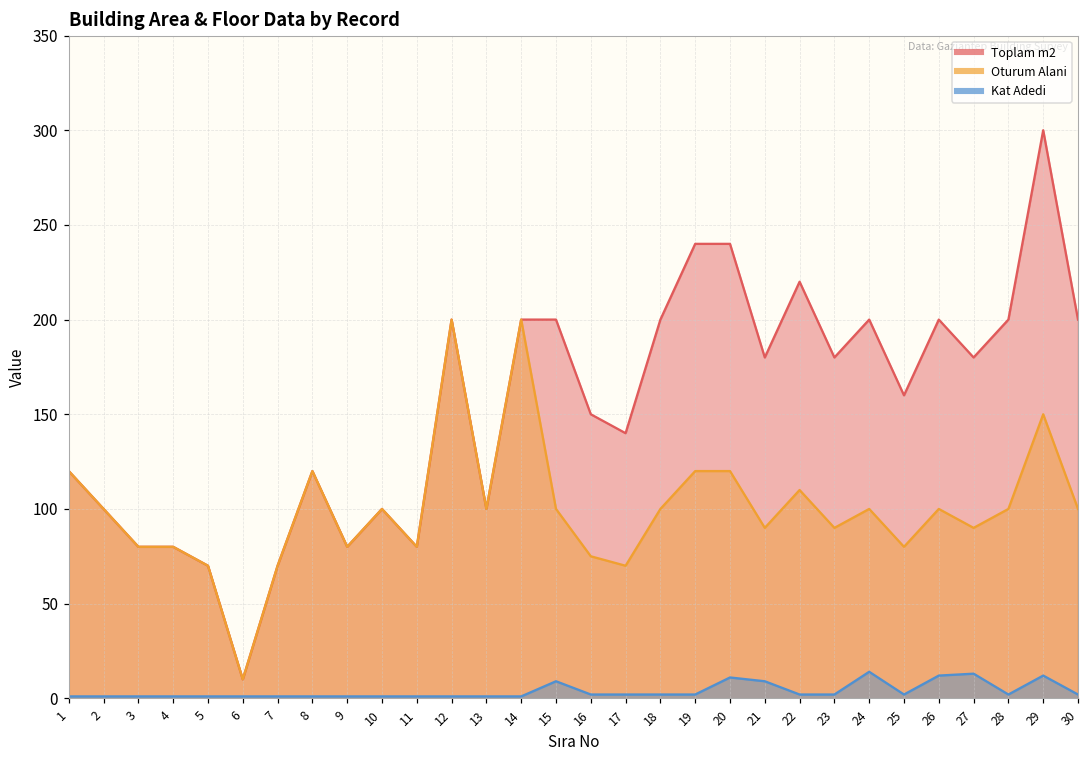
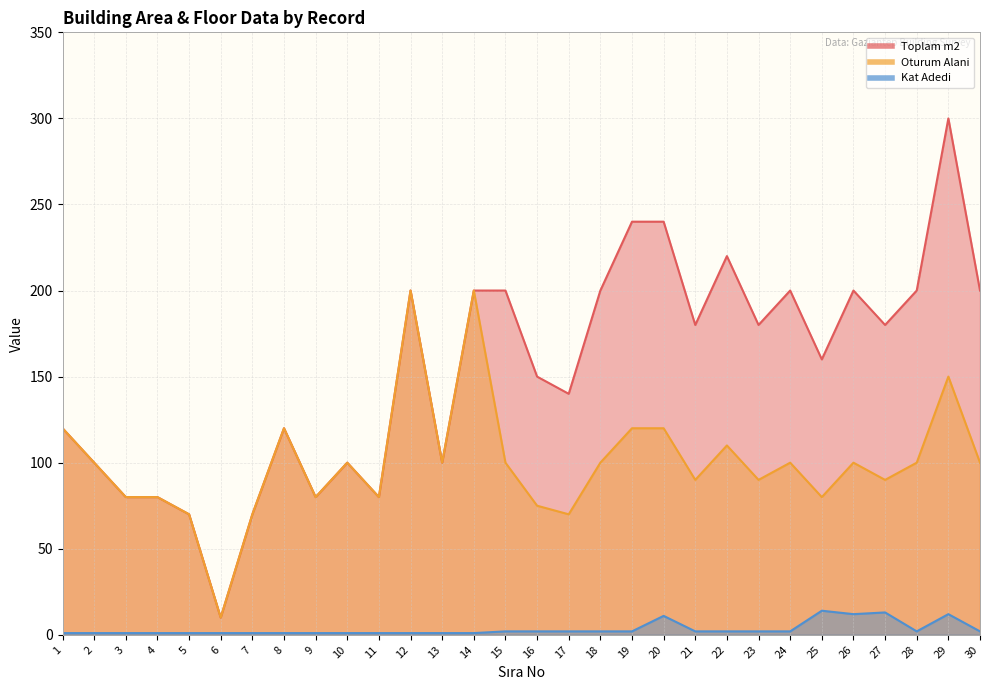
Kat Adedi, 15: 9 -> 2
Kat Adedi, 21: 9 -> 2
Kat Adedi, 24: 14 -> 2
Kat Adedi, 25: 2 -> 14
